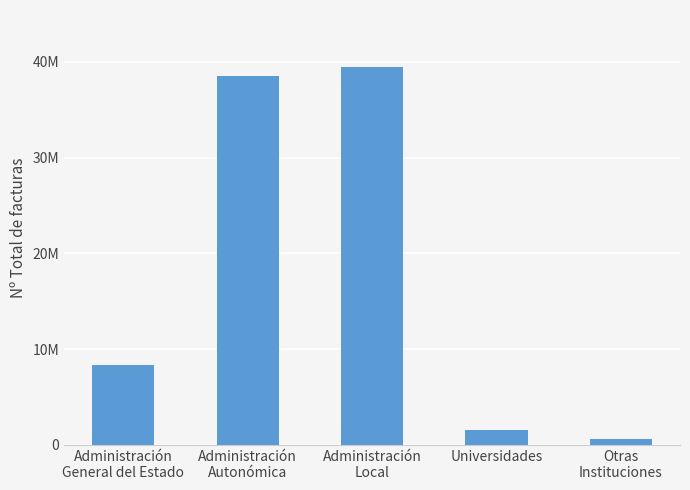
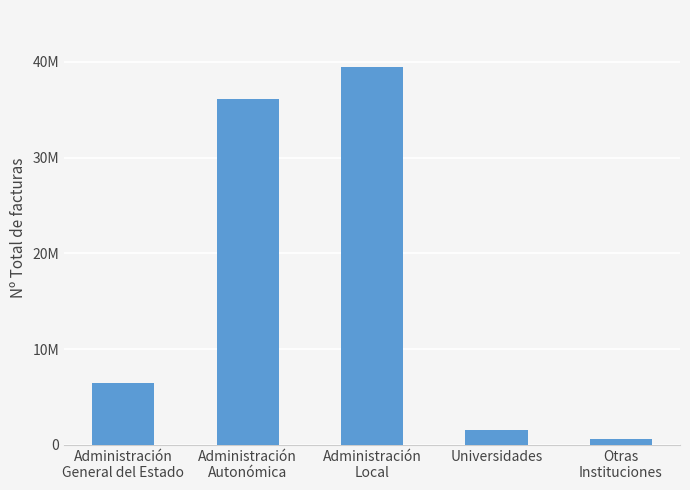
Administración General del Estado: 8000000 -> 6000000
Administración Autonómica: 39000000 -> 36000000
